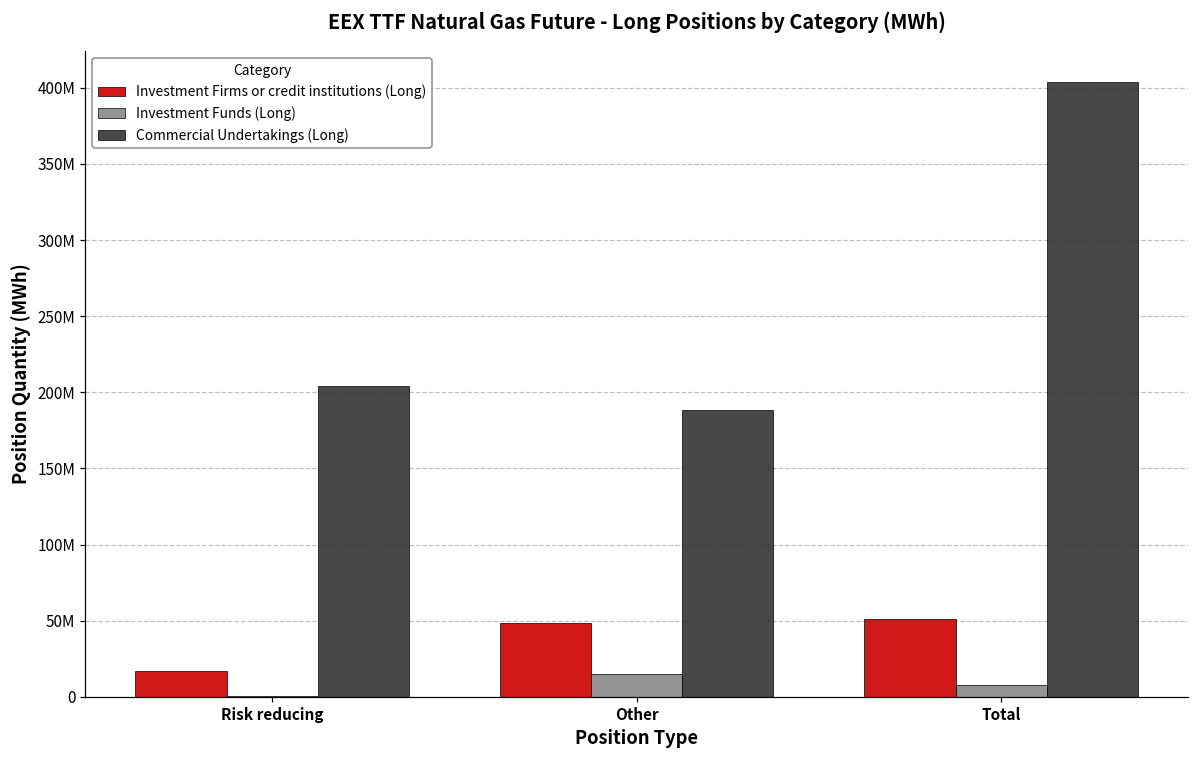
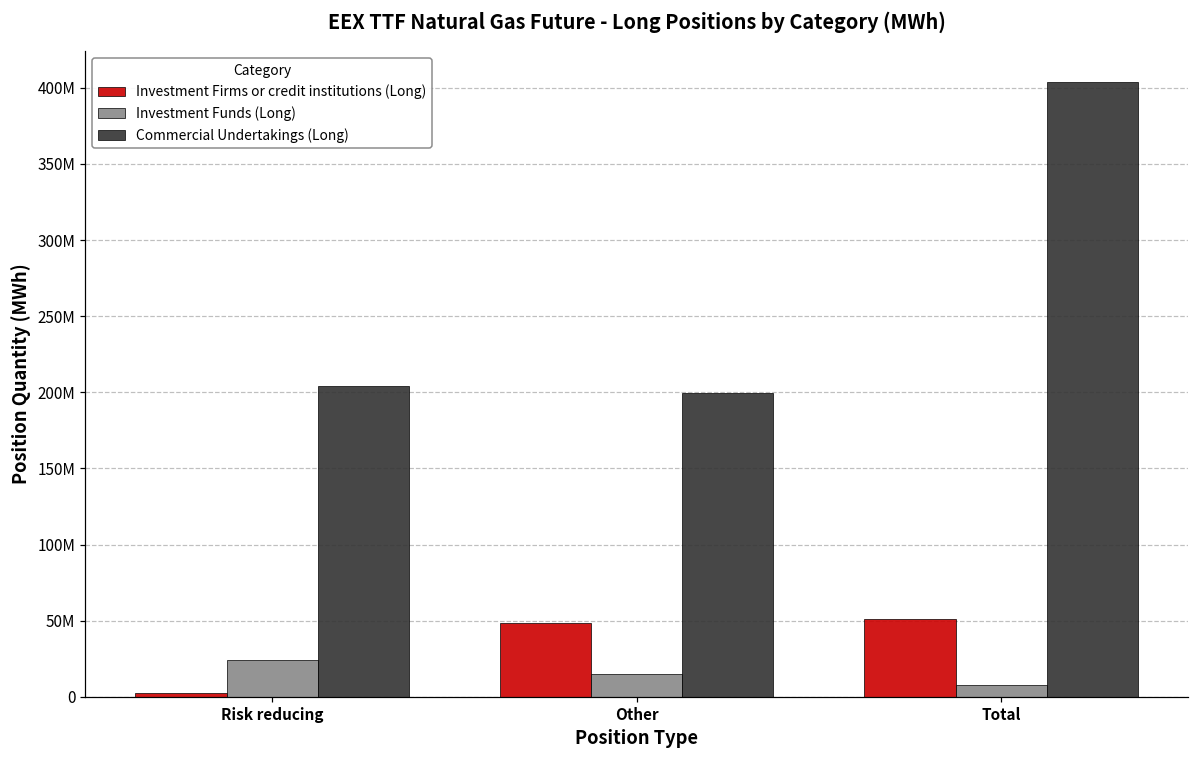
Investment Firms or credit institutions (Long), Risk reducing: 17000000 -> 2000000
Investment Funds (Long), Risk reducing: 0 -> 24000000
Commercial Undertakings (Long), Other: 189000000 -> 200000000
